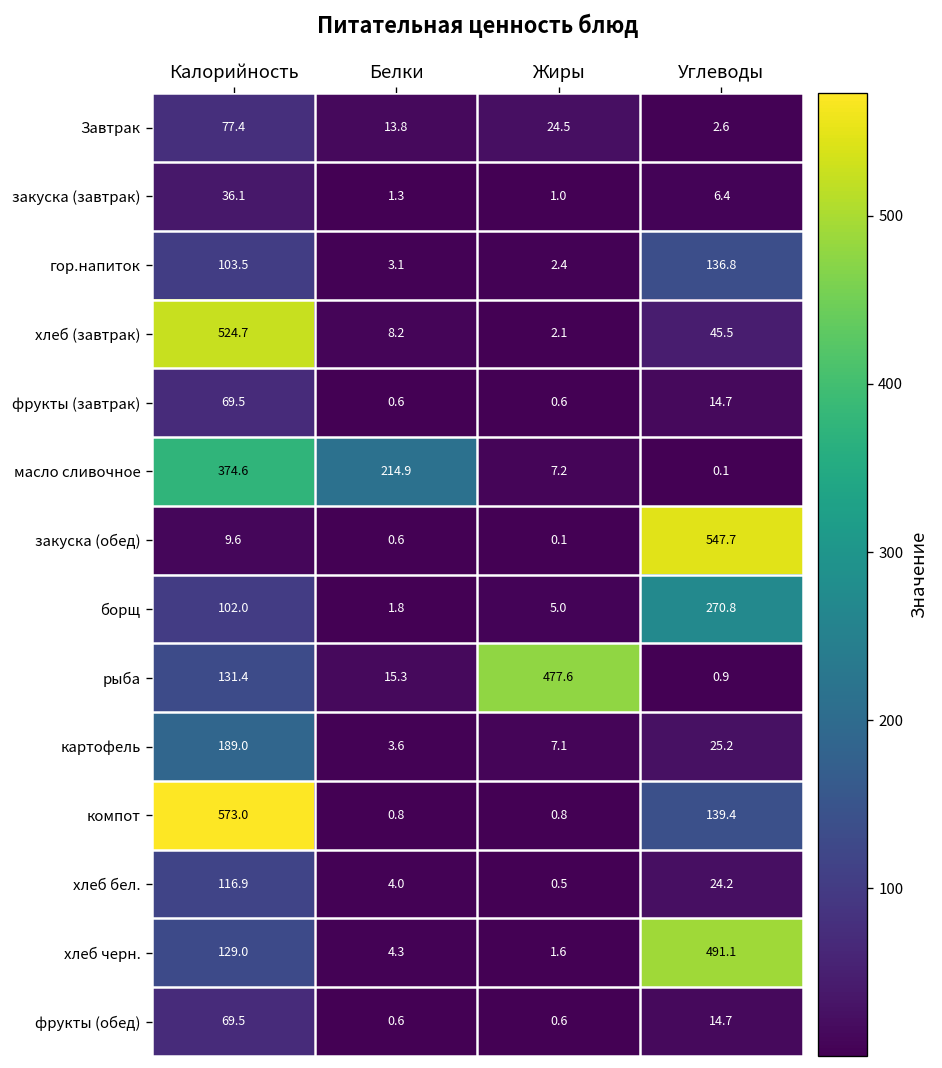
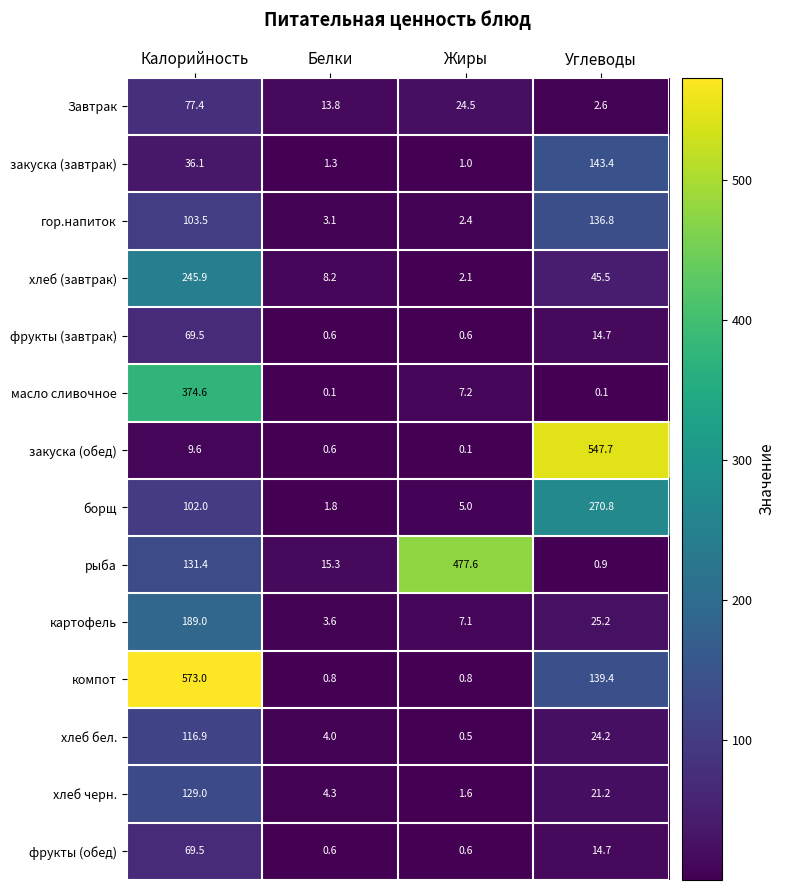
закуска (завтрак), Углеводы: 6.4 -> 143.4
хлеб (завтрак), Калорийность: 524.7 -> 245.9
масло сливочное, Белки: 214.9 -> 0.1
хлеб черн., Углеводы: 491.1 -> 21.2
